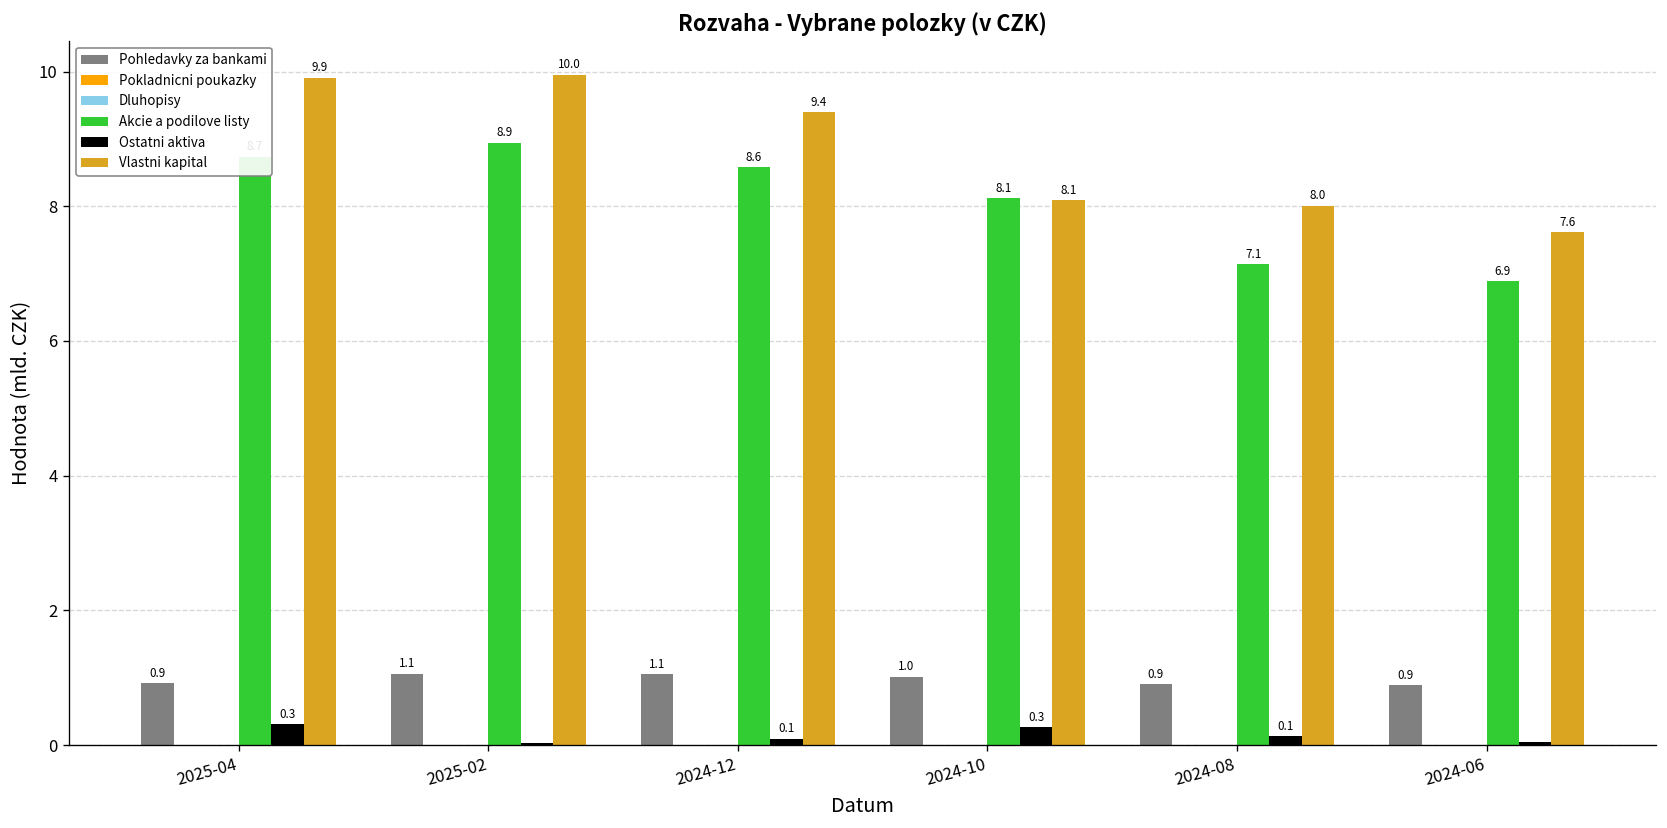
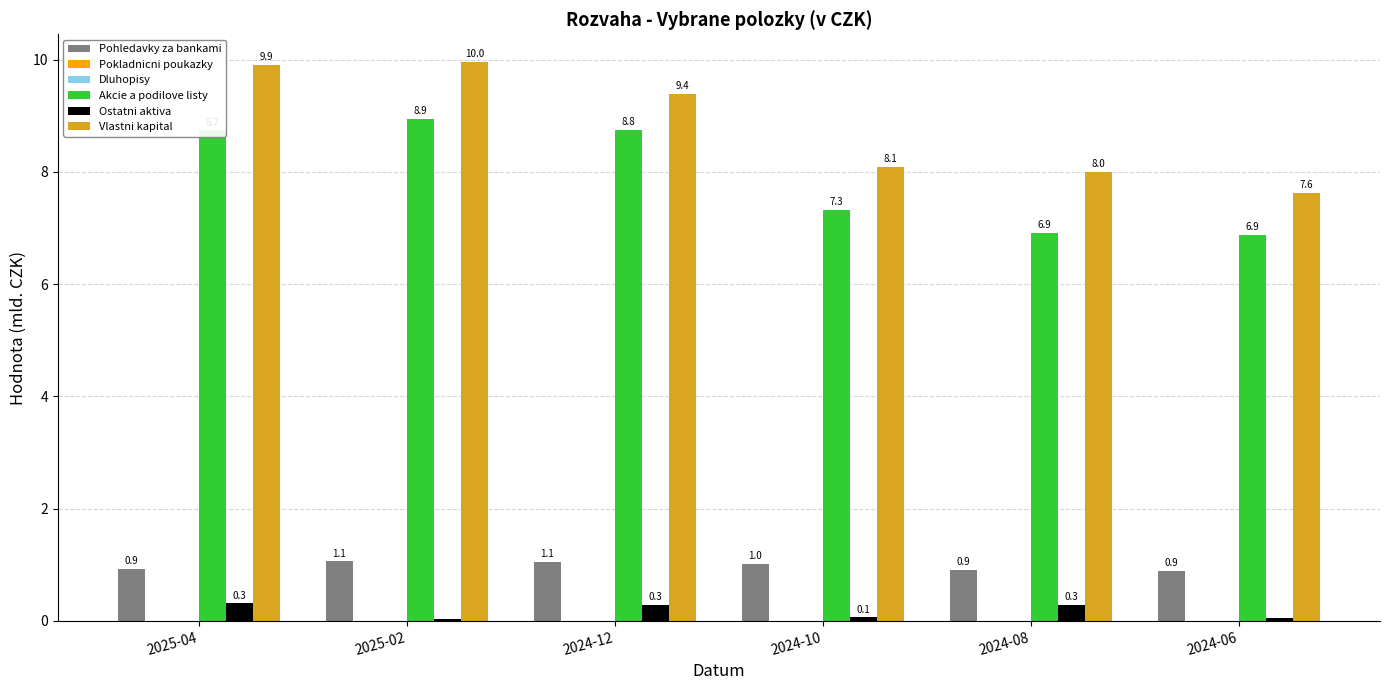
Akcie a podilove listy, 2024-12: 8.6 -> 8.8
Ostatni aktiva, 2024-12: 0.1 -> 0.3
Akcie a podilove listy, 2024-10: 8.1 -> 7.3
Ostatni aktiva, 2024-10: 0.3 -> 0.1
Akcie a podilove listy, 2024-08: 7.1 -> 6.9
Ostatni aktiva, 2024-08: 0.1 -> 0.3
